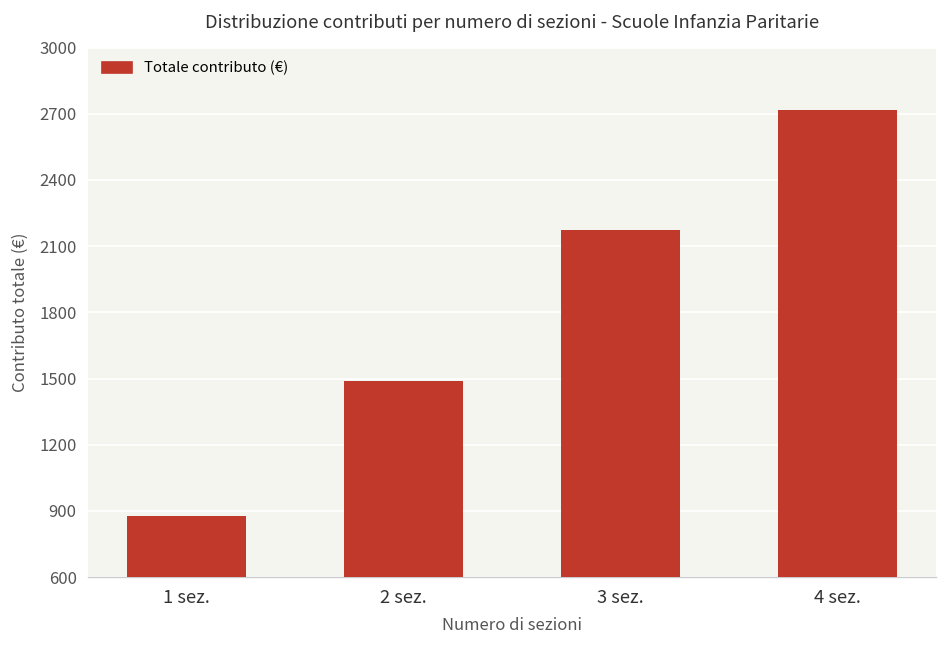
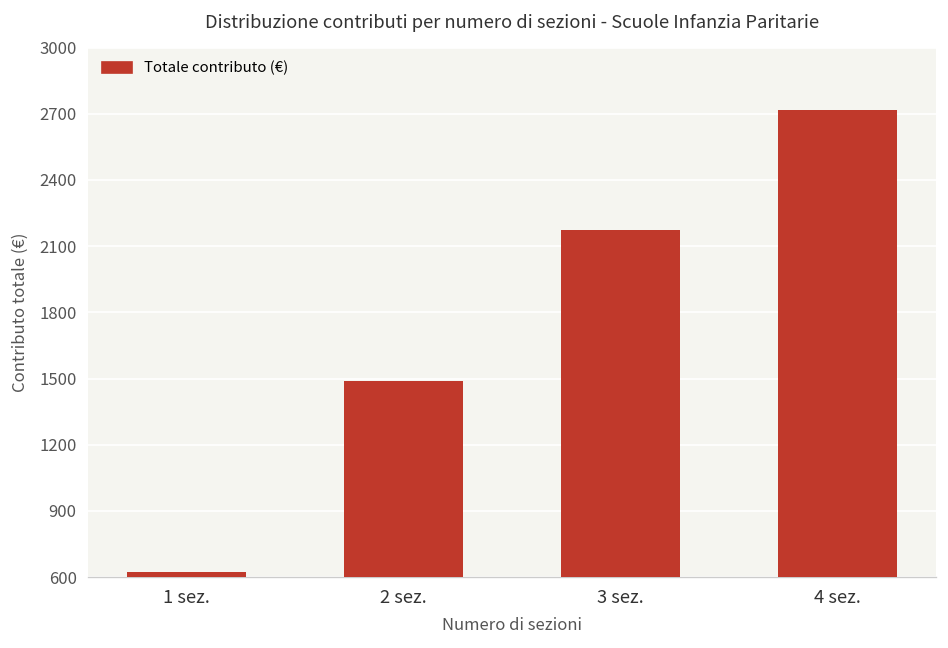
1 sez.: 880 -> 630
